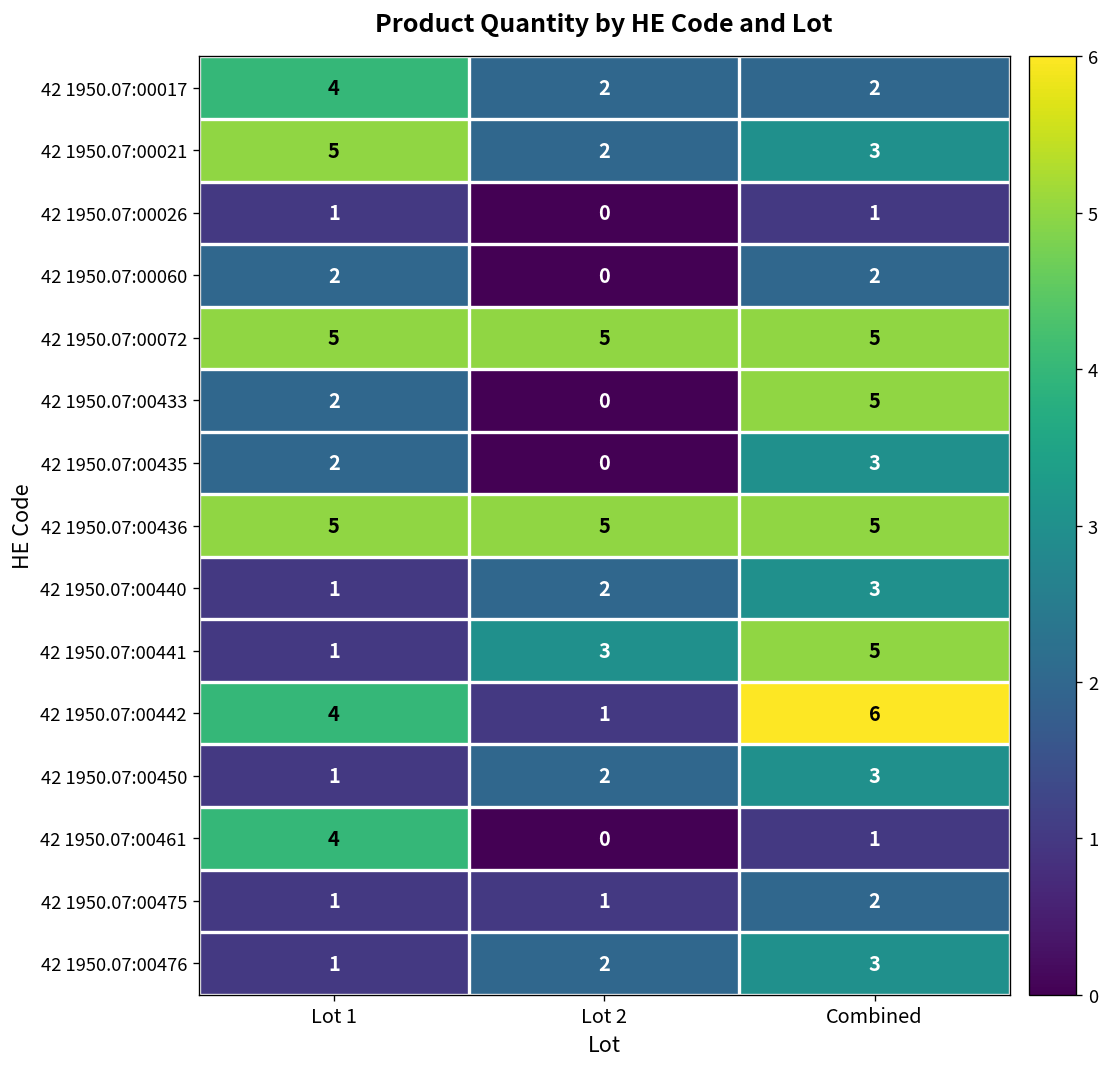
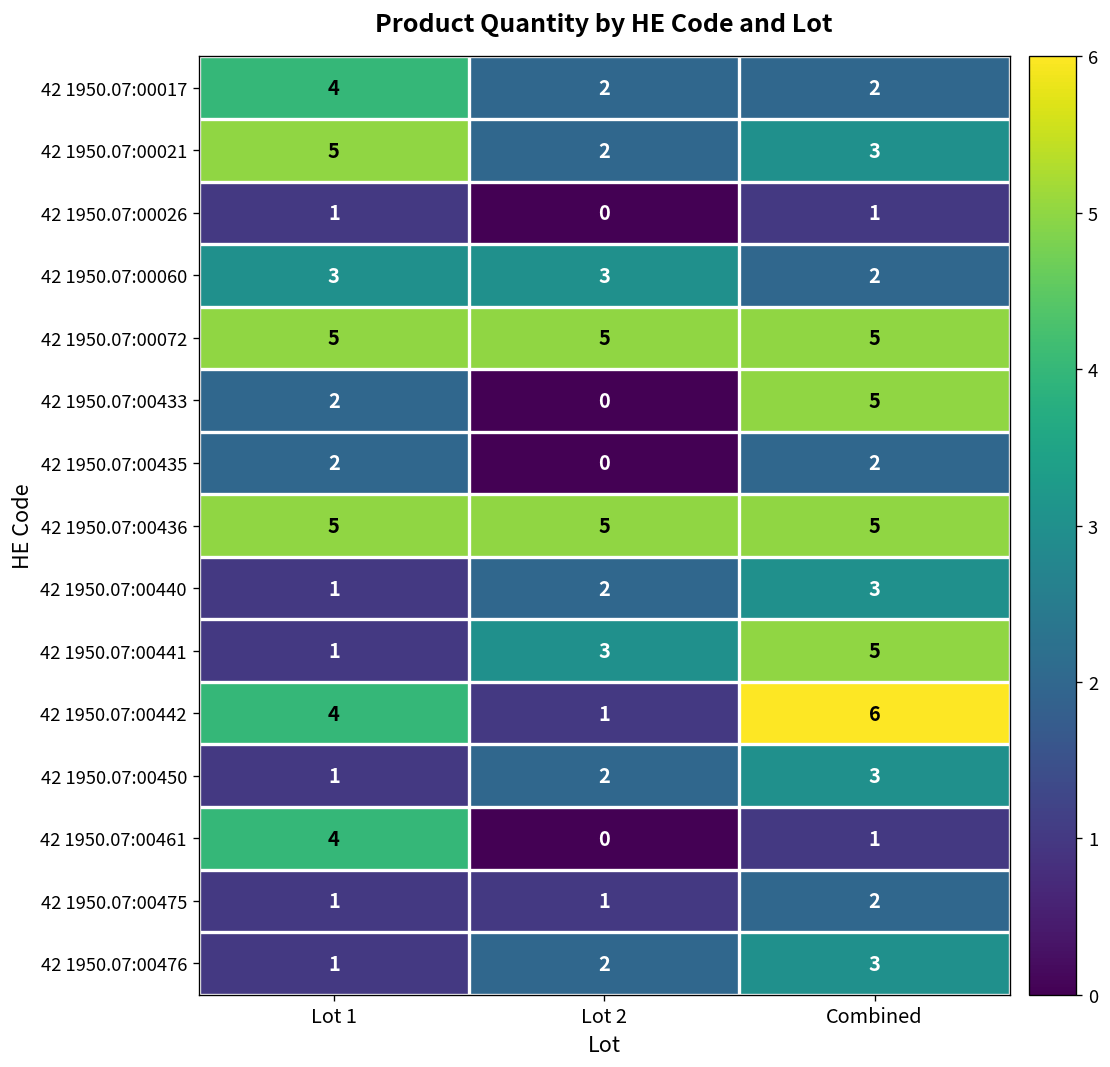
42 1950.07:00060, Lot 1: 2 -> 3
42 1950.07:00060, Lot 2: 0 -> 3
42 1950.07:00435, Combined: 3 -> 2
